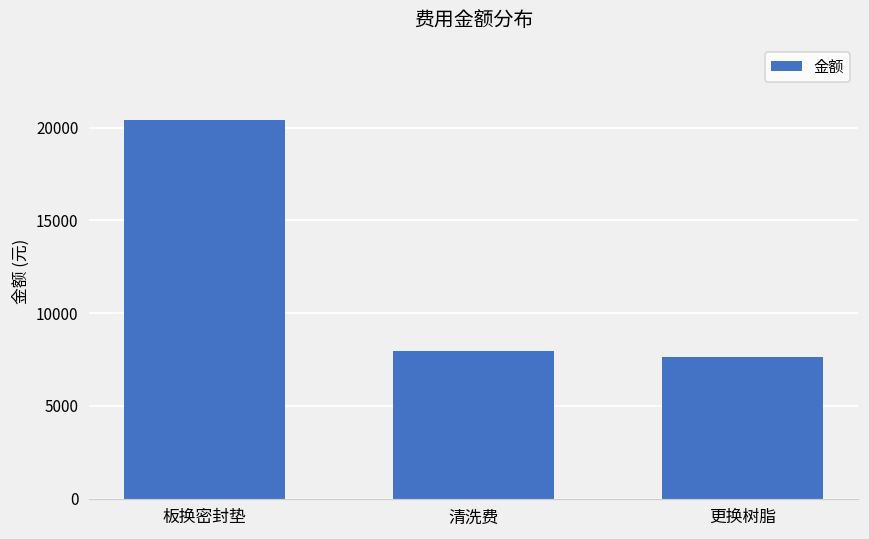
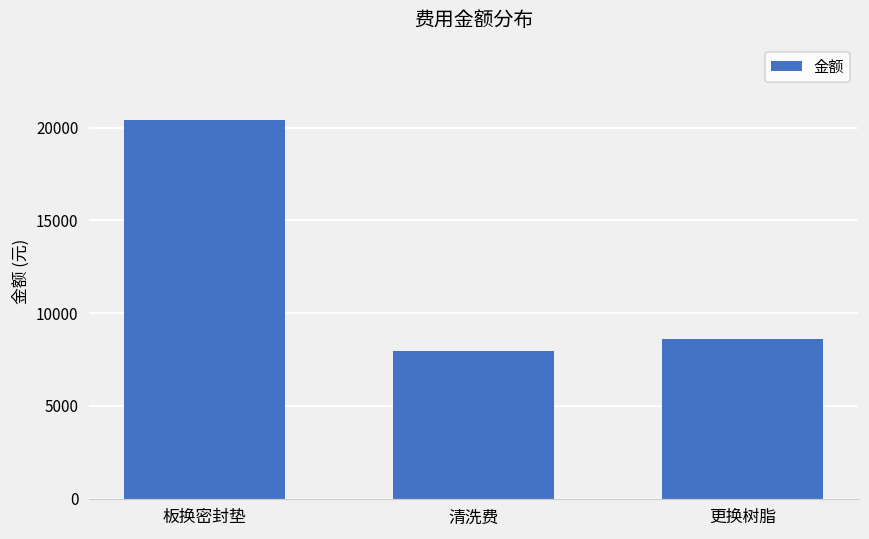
更换树脂: 7600 -> 8600
